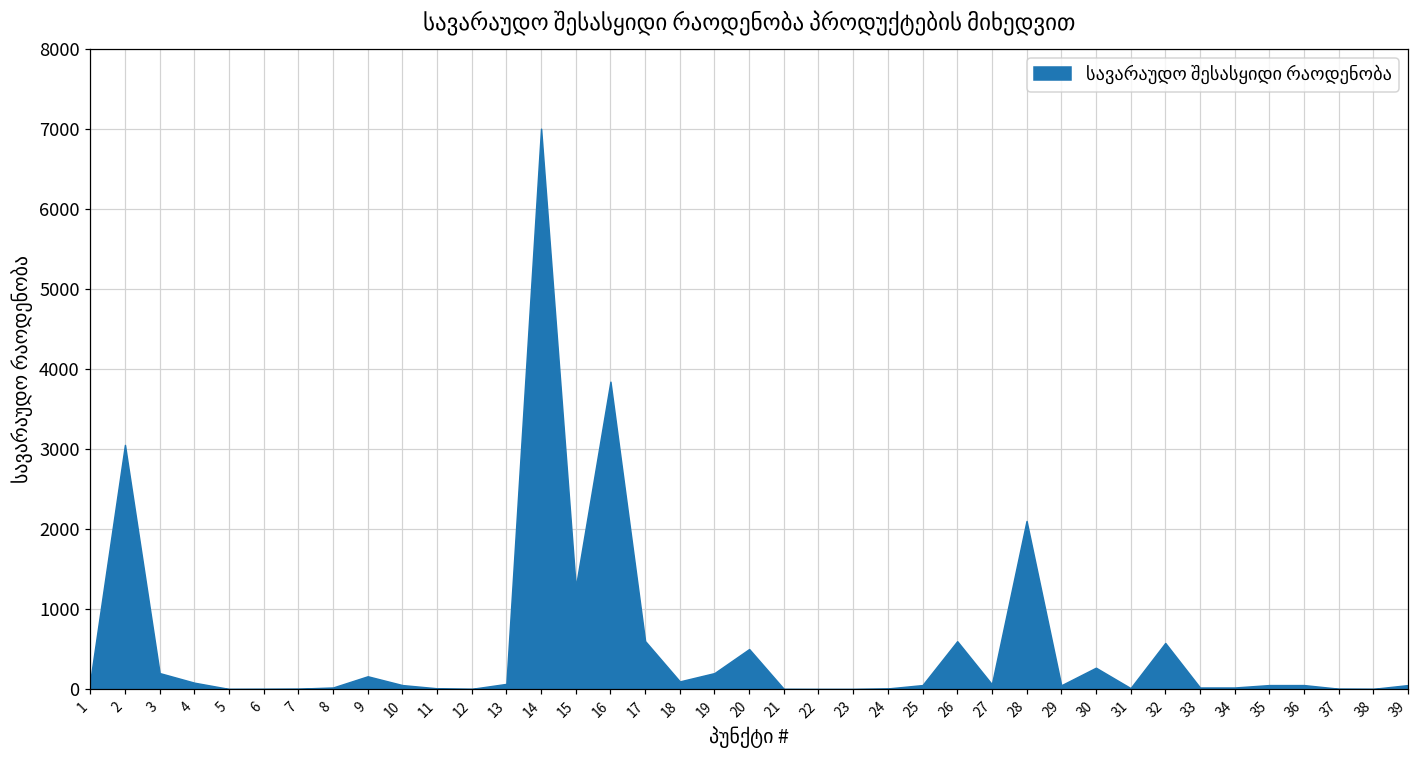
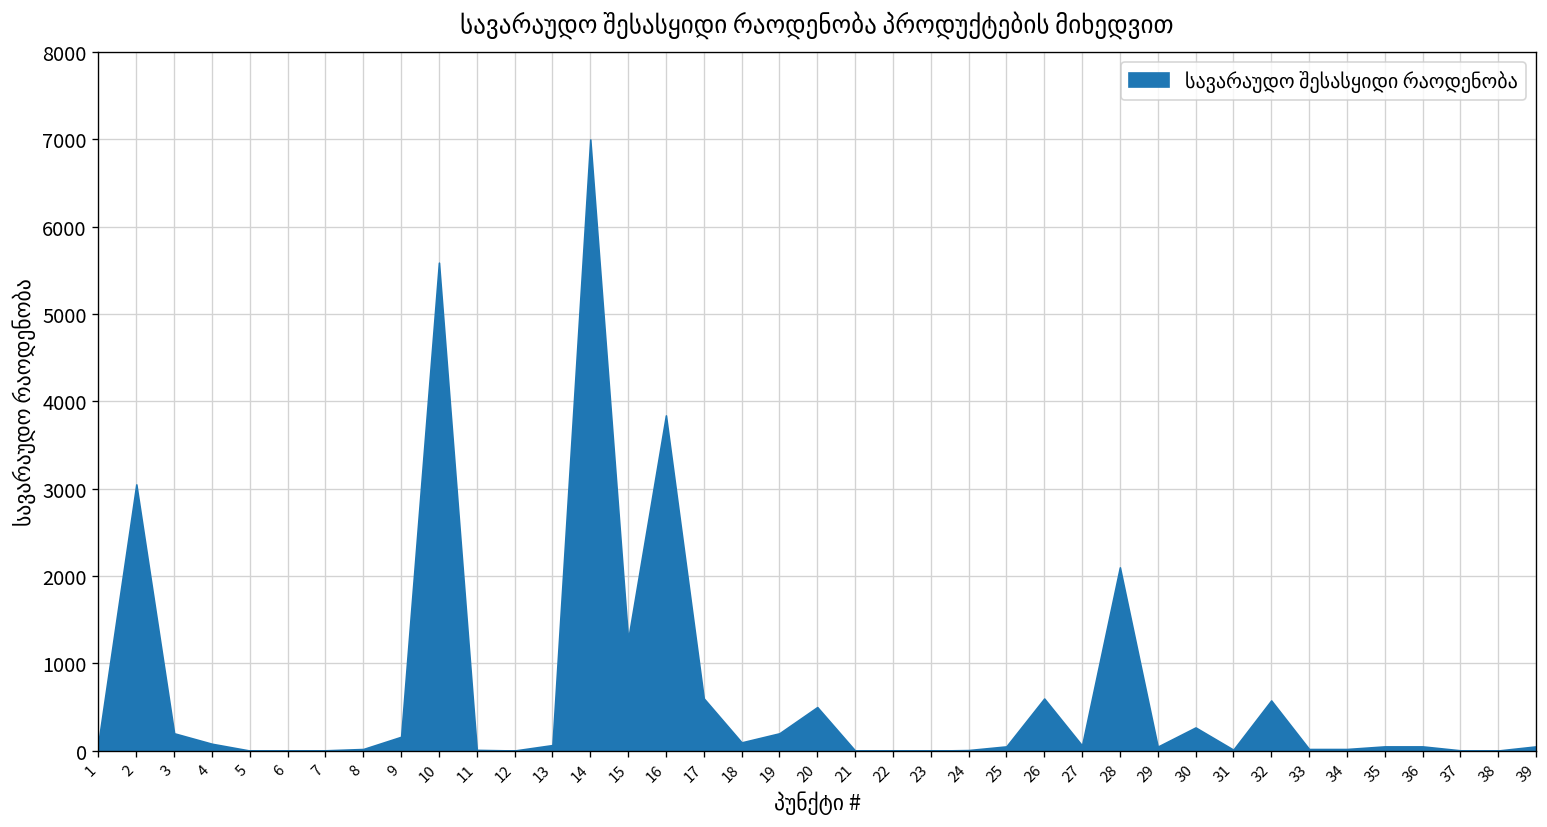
10: 100 -> 5600
